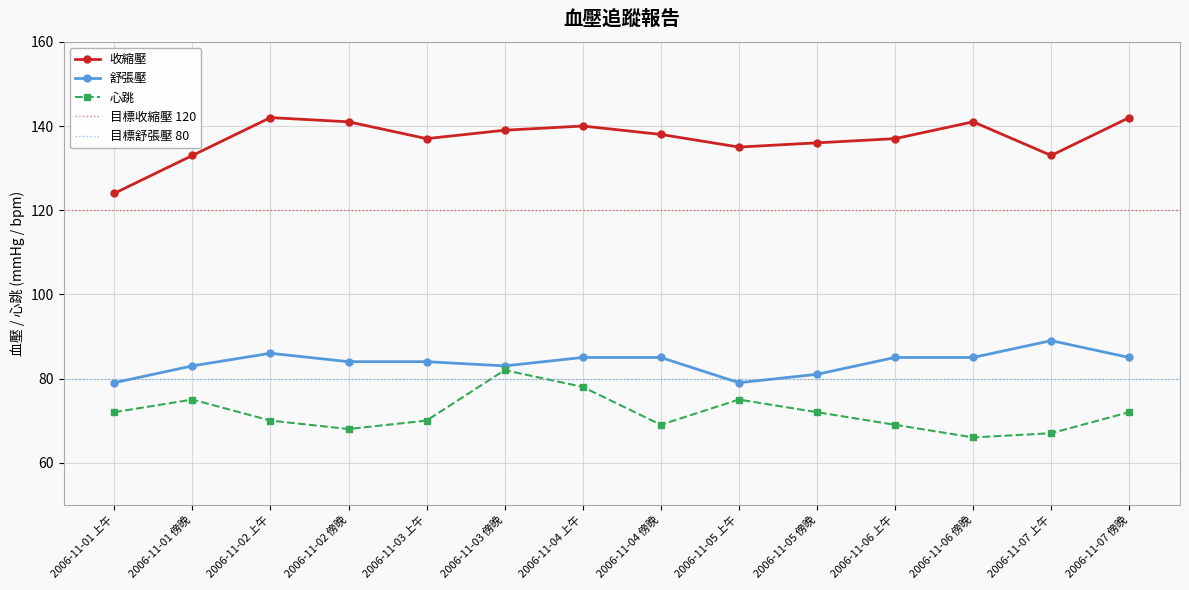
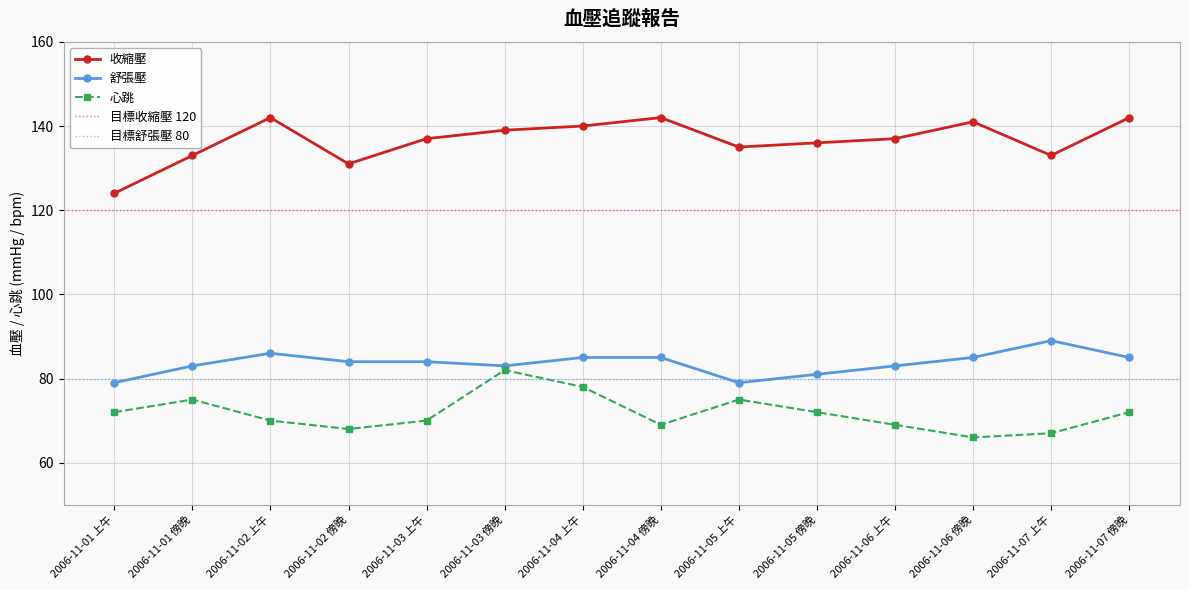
收縮壓, 2006-11-02 傍晚: 141 -> 131
收縮壓, 2006-11-04 傍晚: 138 -> 142
舒張壓, 2006-11-06 上午: 85 -> 83
